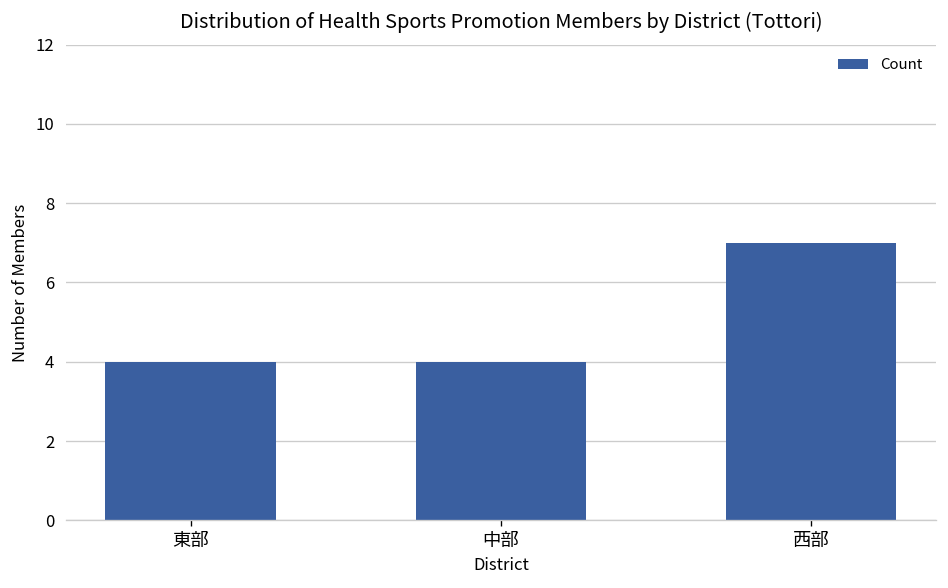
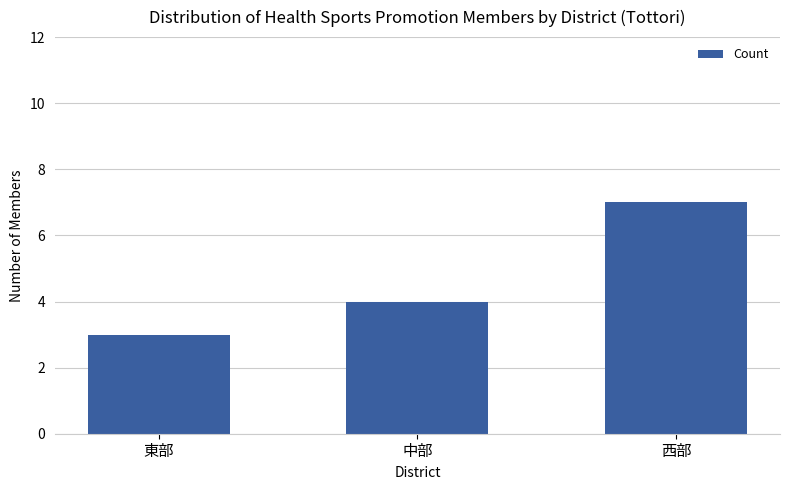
東部: 4 -> 3
